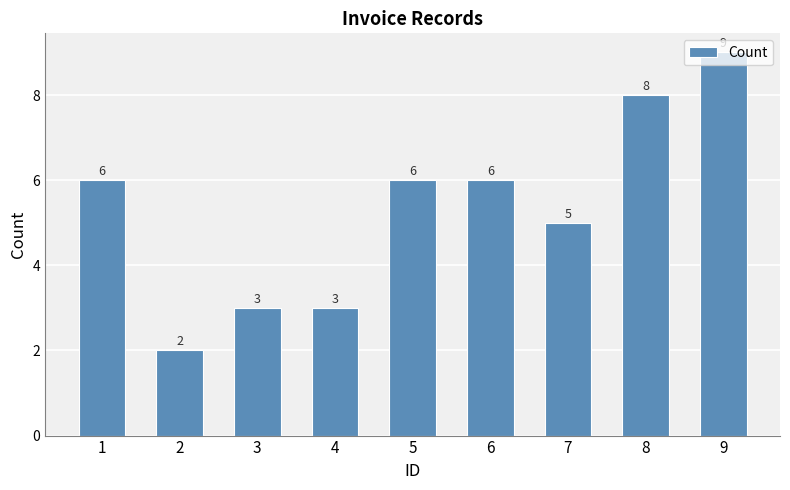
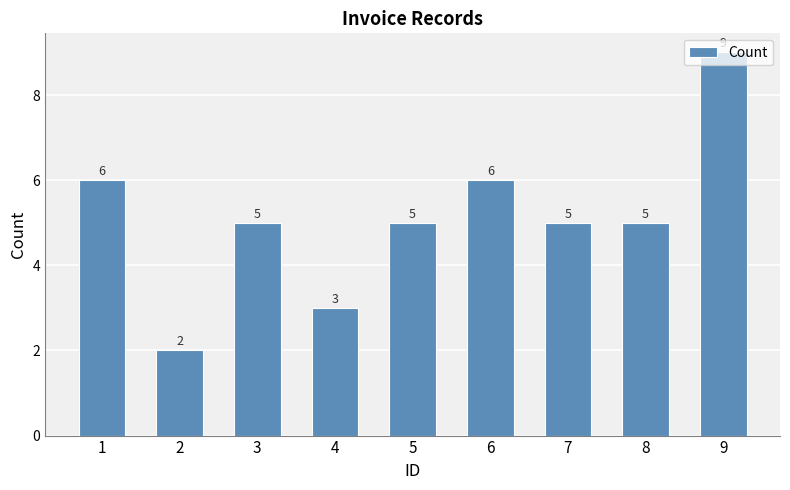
3: 3 -> 5
5: 6 -> 5
8: 8 -> 5
